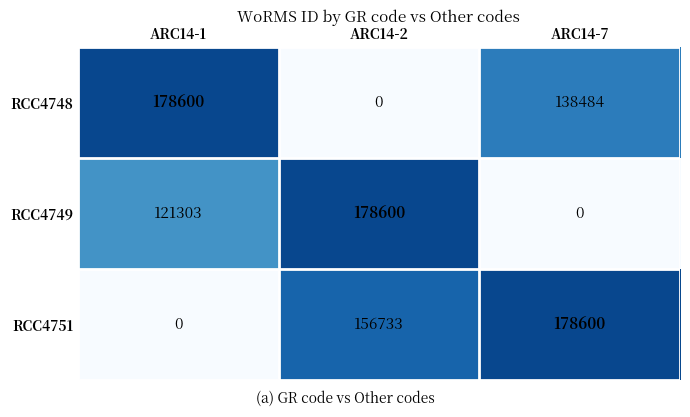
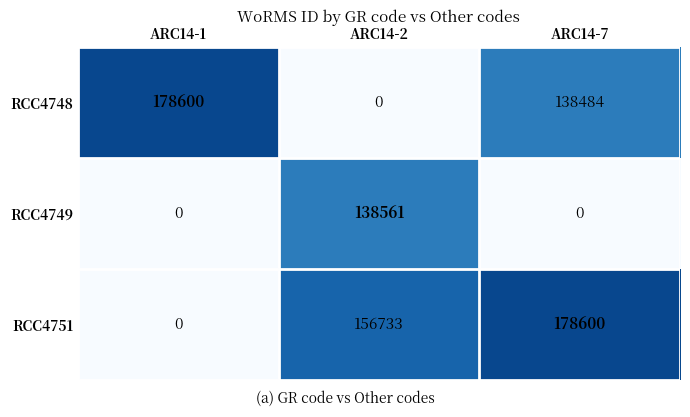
RCC4749, ARC14-1: 121303 -> 0
RCC4749, ARC14-2: 178600 -> 138561
